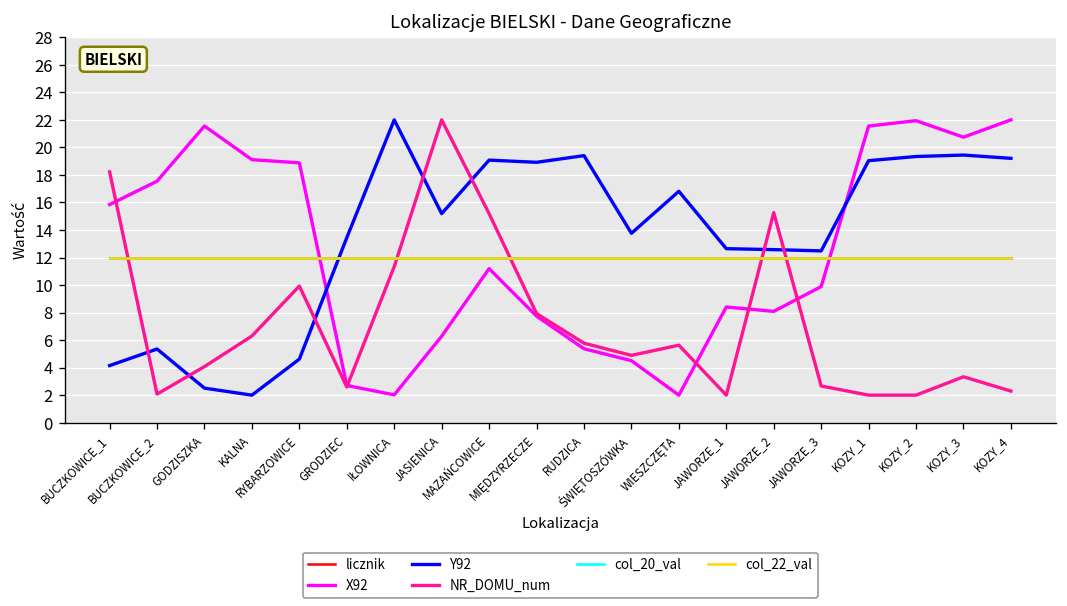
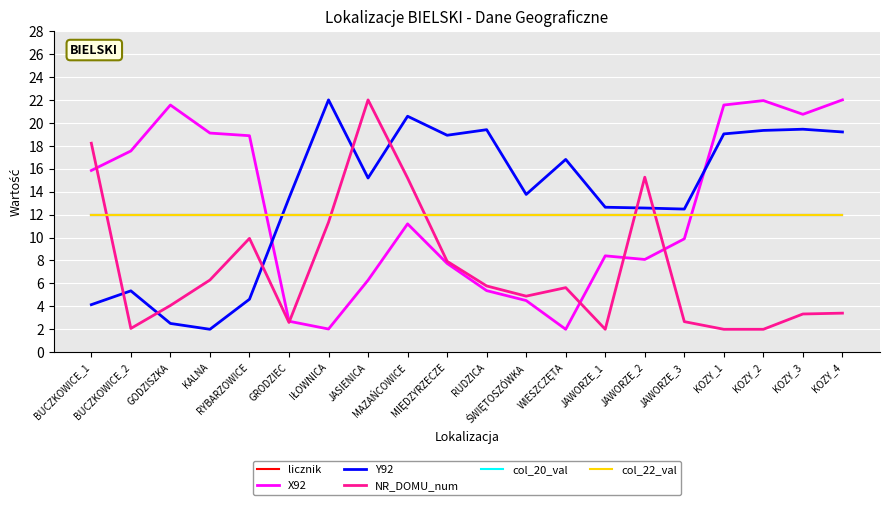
Y92, MAZAŃCOWICE: 19.1 -> 20.6
NR_DOMU_num, KOZY_4: 2.3 -> 3.4
